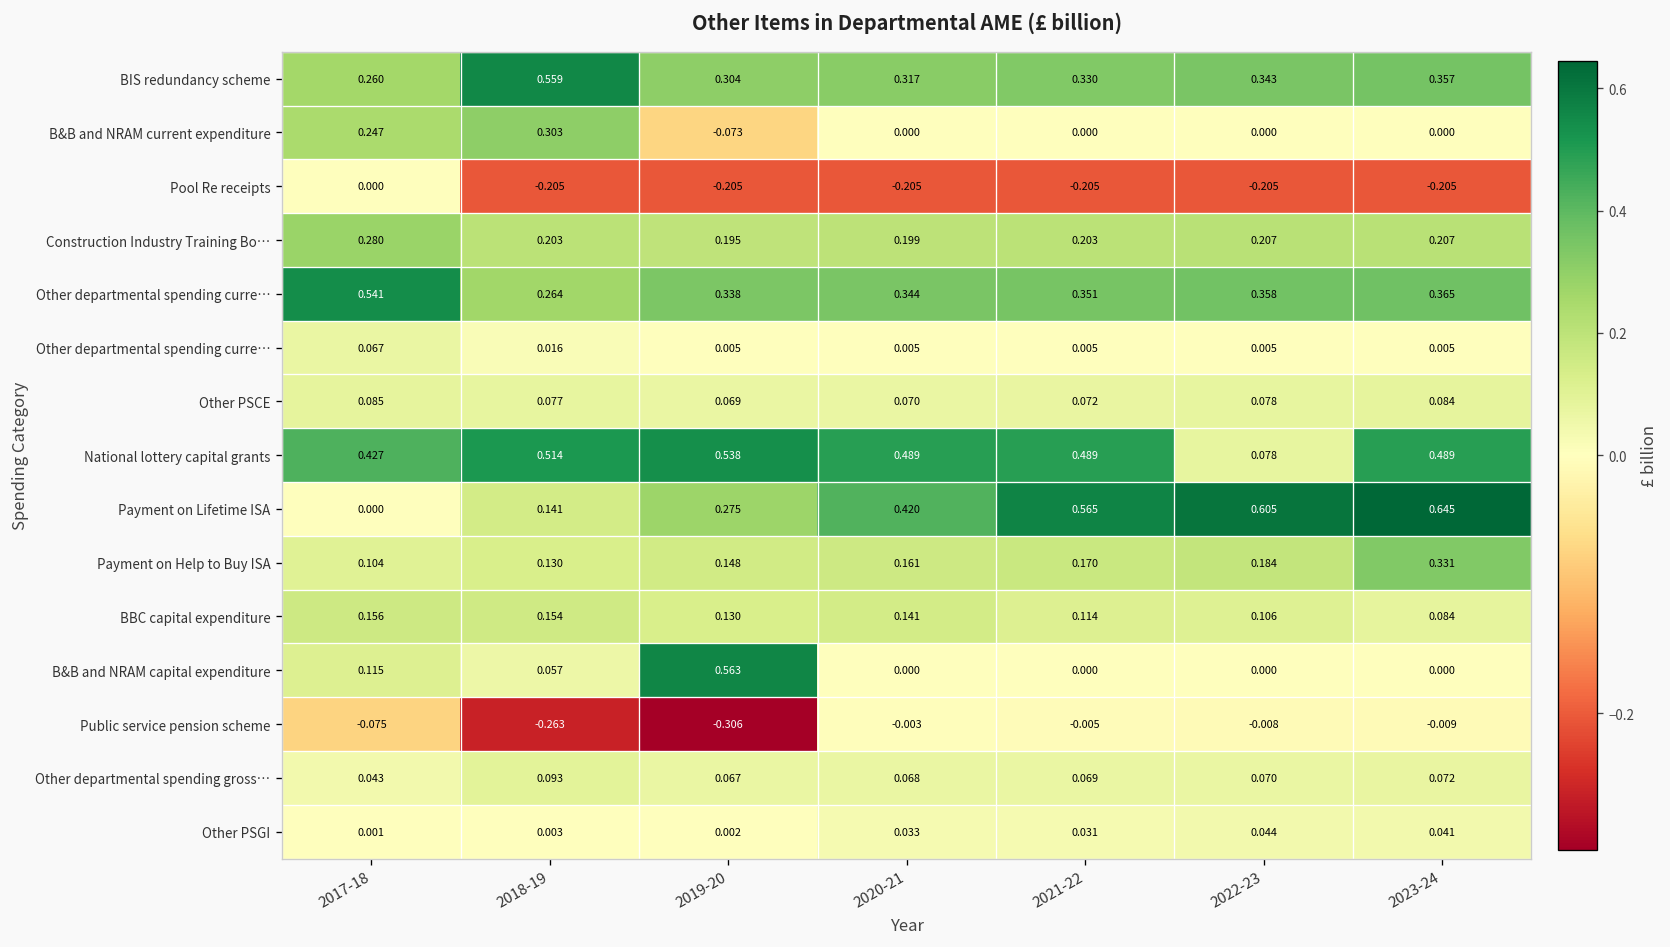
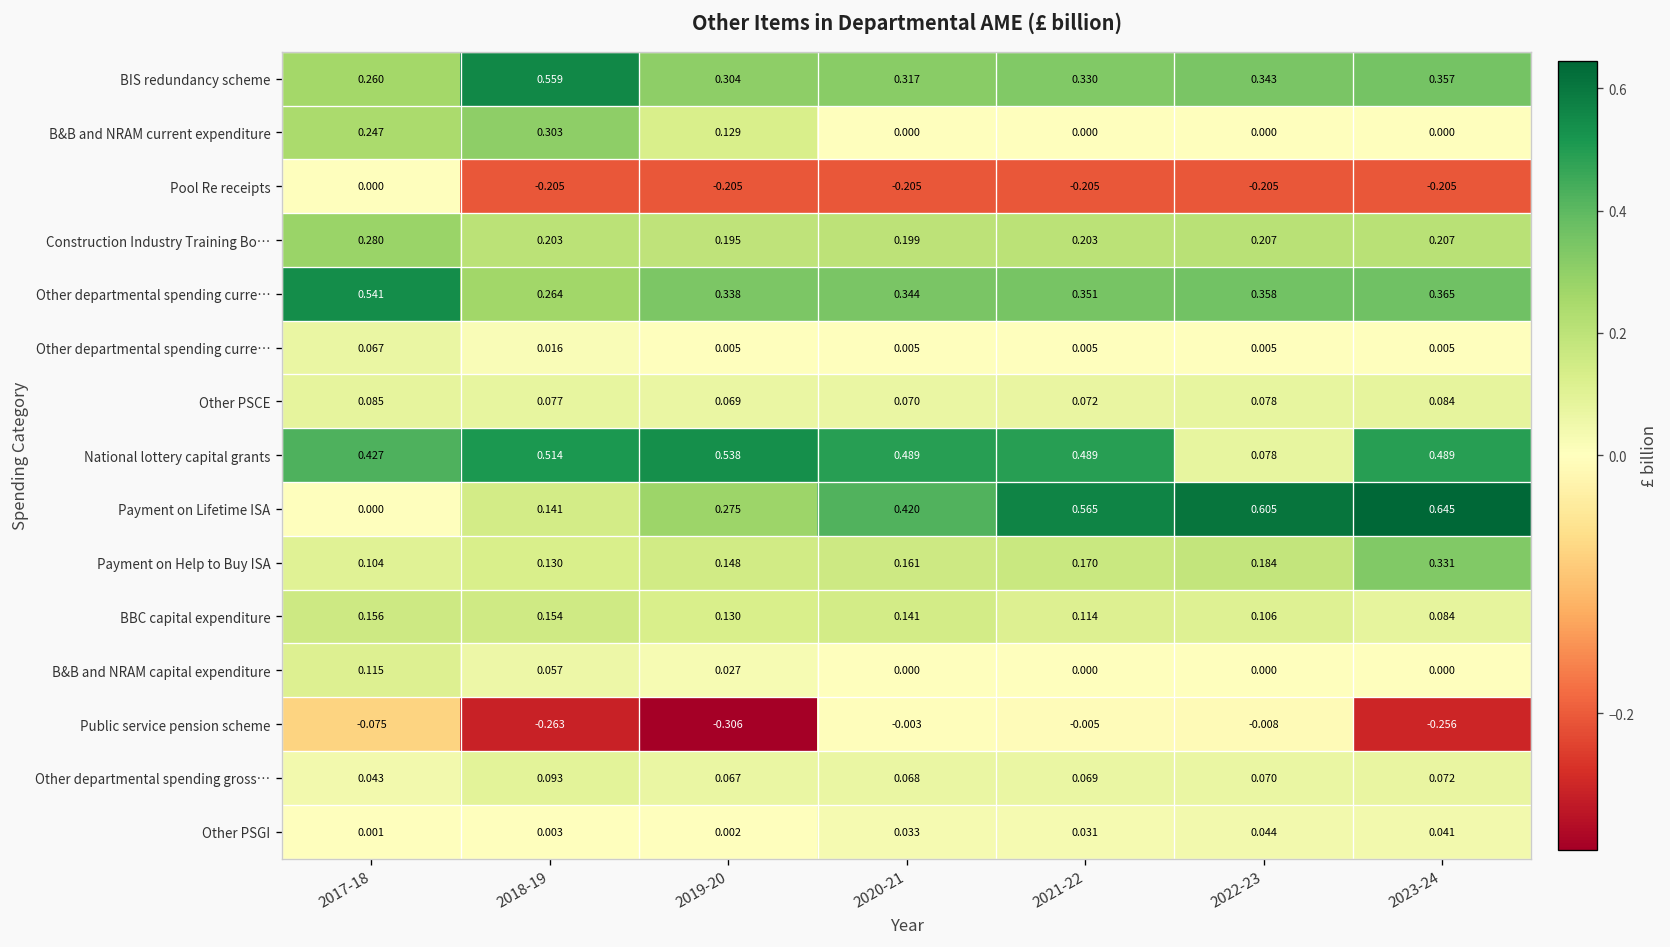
B&B and NRAM current expenditure, 2019-20: -0.073 -> 0.129
B&B and NRAM capital expenditure, 2019-20: 0.563 -> 0.027
Public service pension scheme, 2023-24: -0.009 -> -0.256
